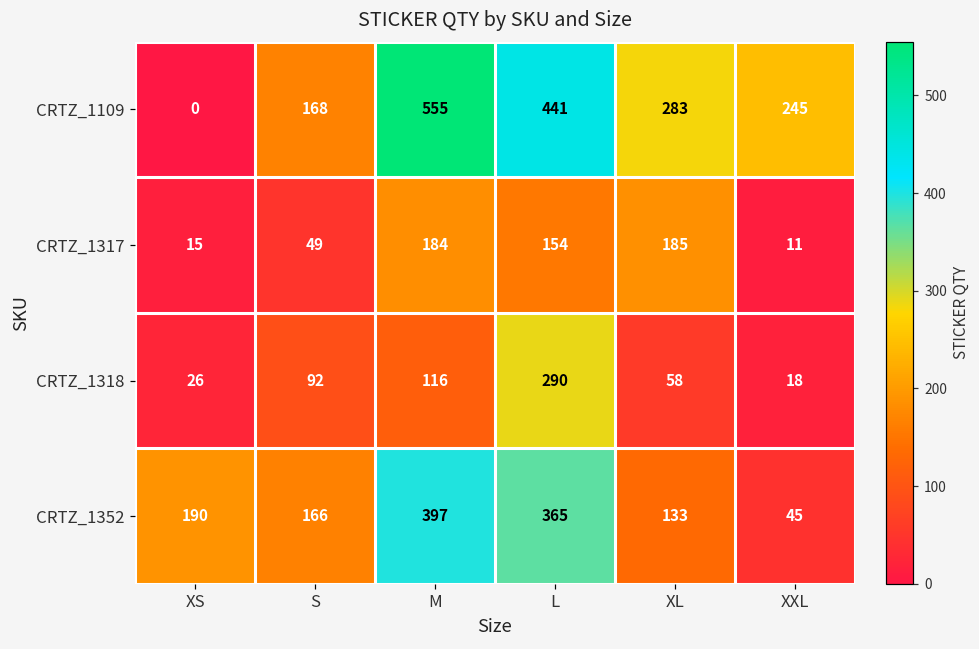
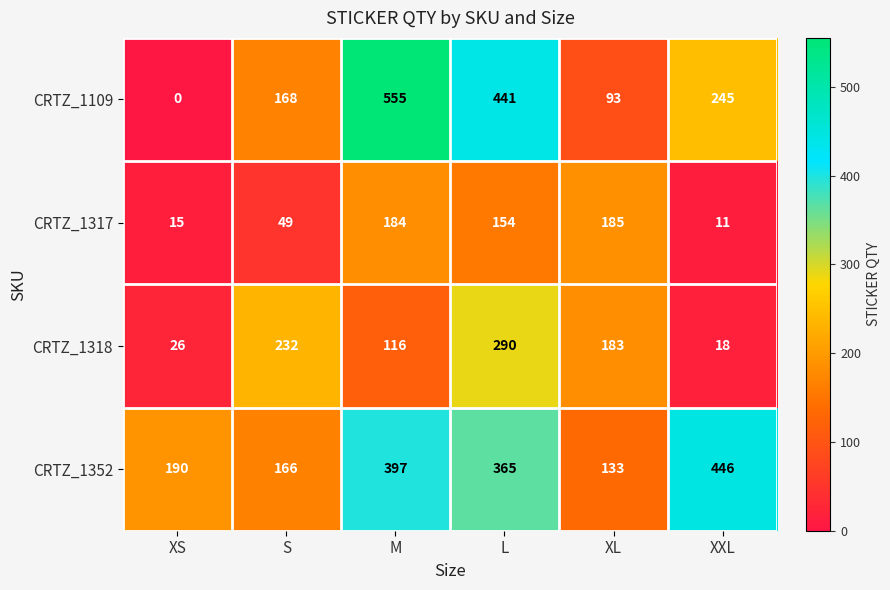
CRTZ_1109, XL: 283 -> 93
CRTZ_1318, S: 92 -> 232
CRTZ_1318, XL: 58 -> 183
CRTZ_1352, XXL: 45 -> 446
